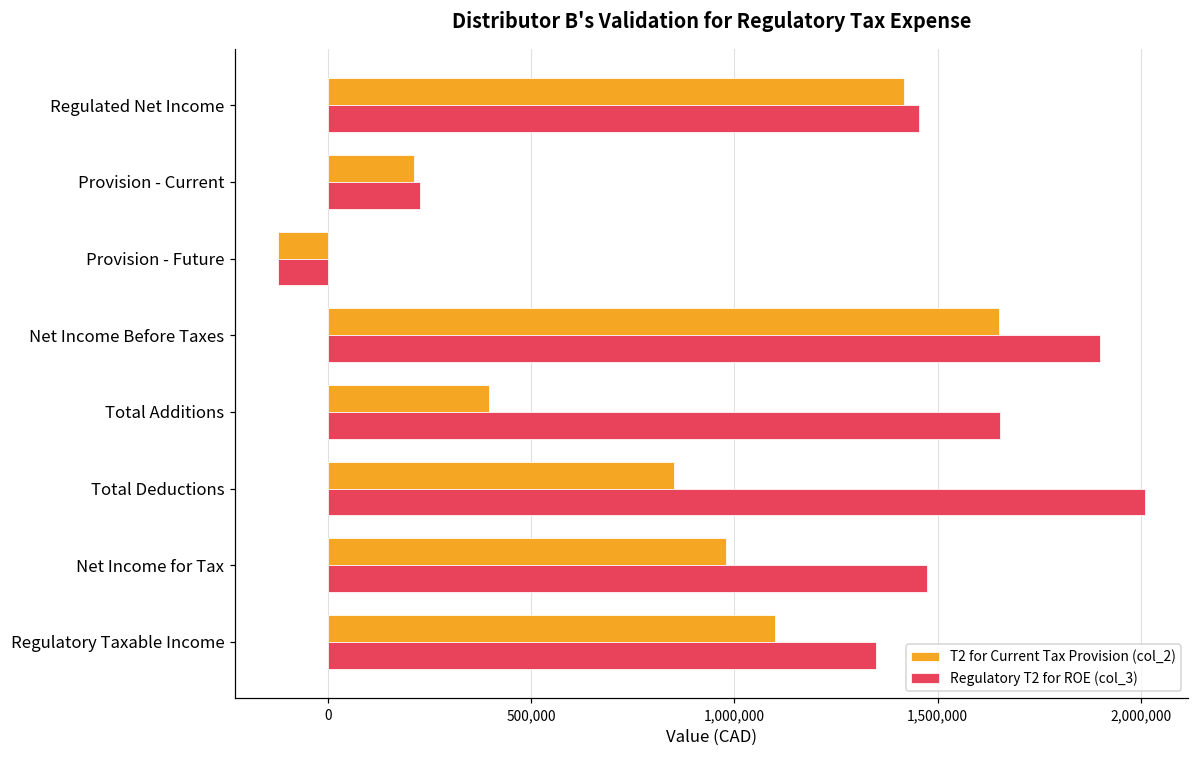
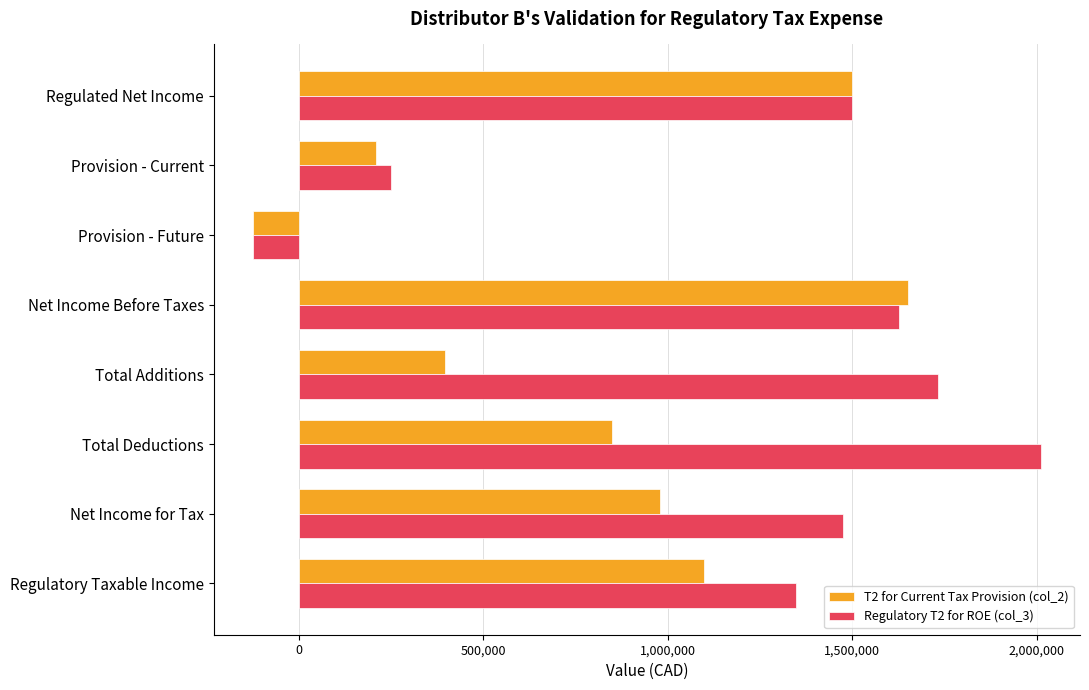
T2 for Current Tax Provision (col_2), Regulated Net Income: 1,420,000 -> 1,500,000
Regulatory T2 for ROE (col_3), Regulated Net Income: 1,460,000 -> 1,500,000
Regulatory T2 for ROE (col_3), Provision - Current: 220,000 -> 250,000
Regulatory T2 for ROE (col_3), Net Income Before Taxes: 1,900,000 -> 1,630,000
Regulatory T2 for ROE (col_3), Total Additions: 1,650,000 -> 1,730,000
